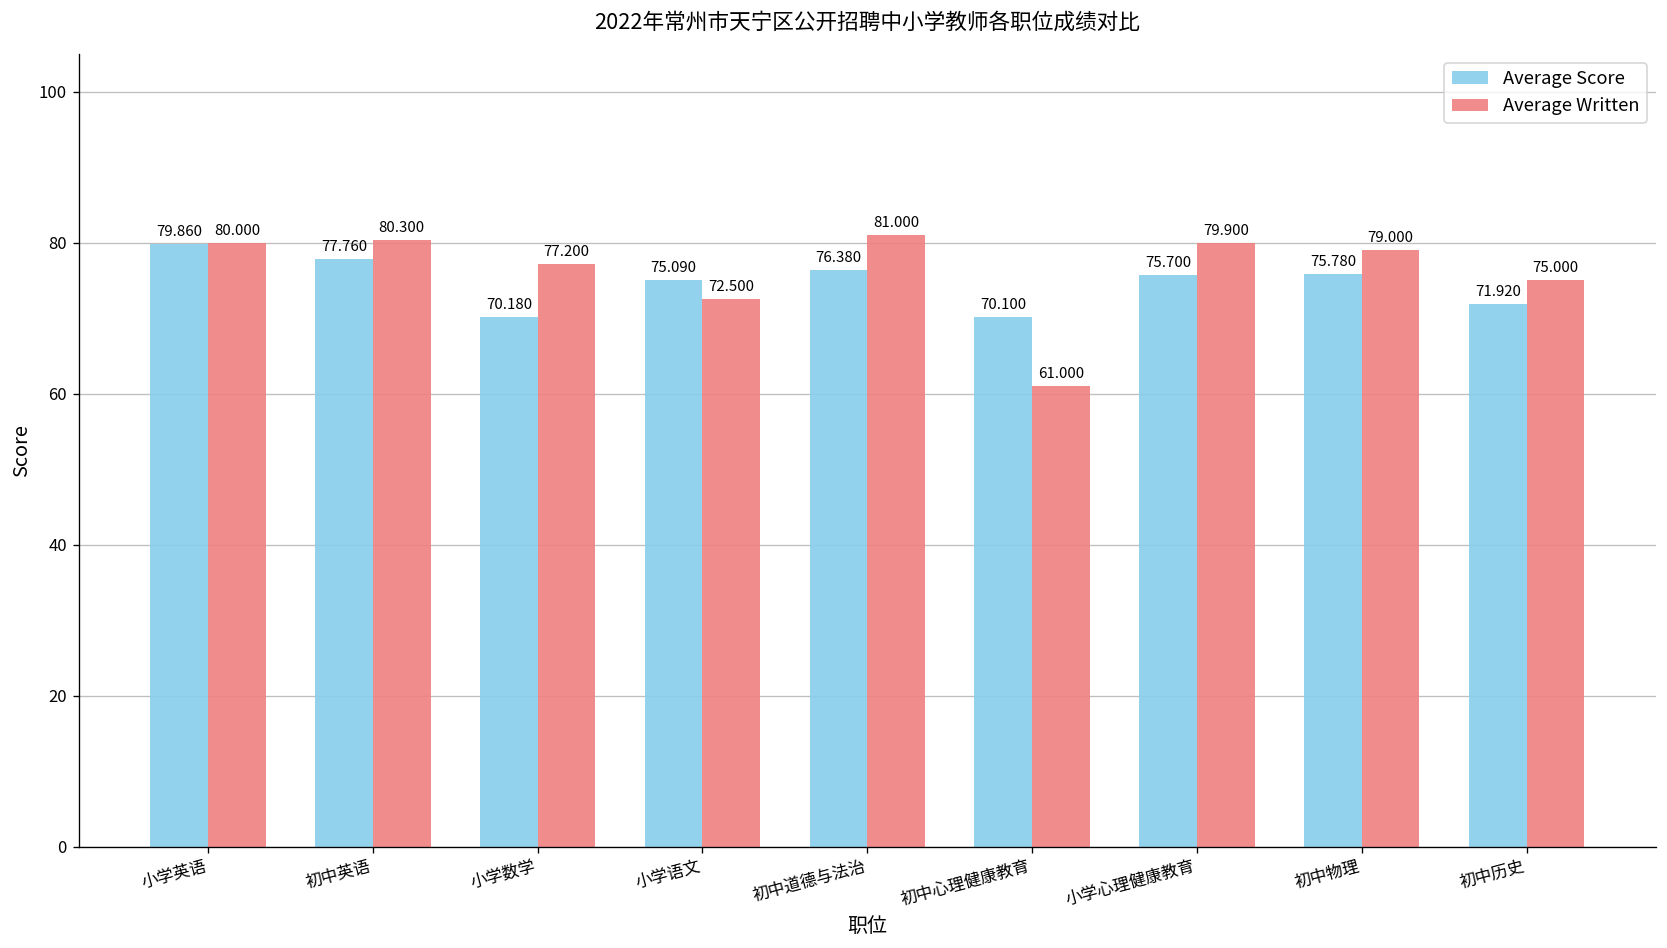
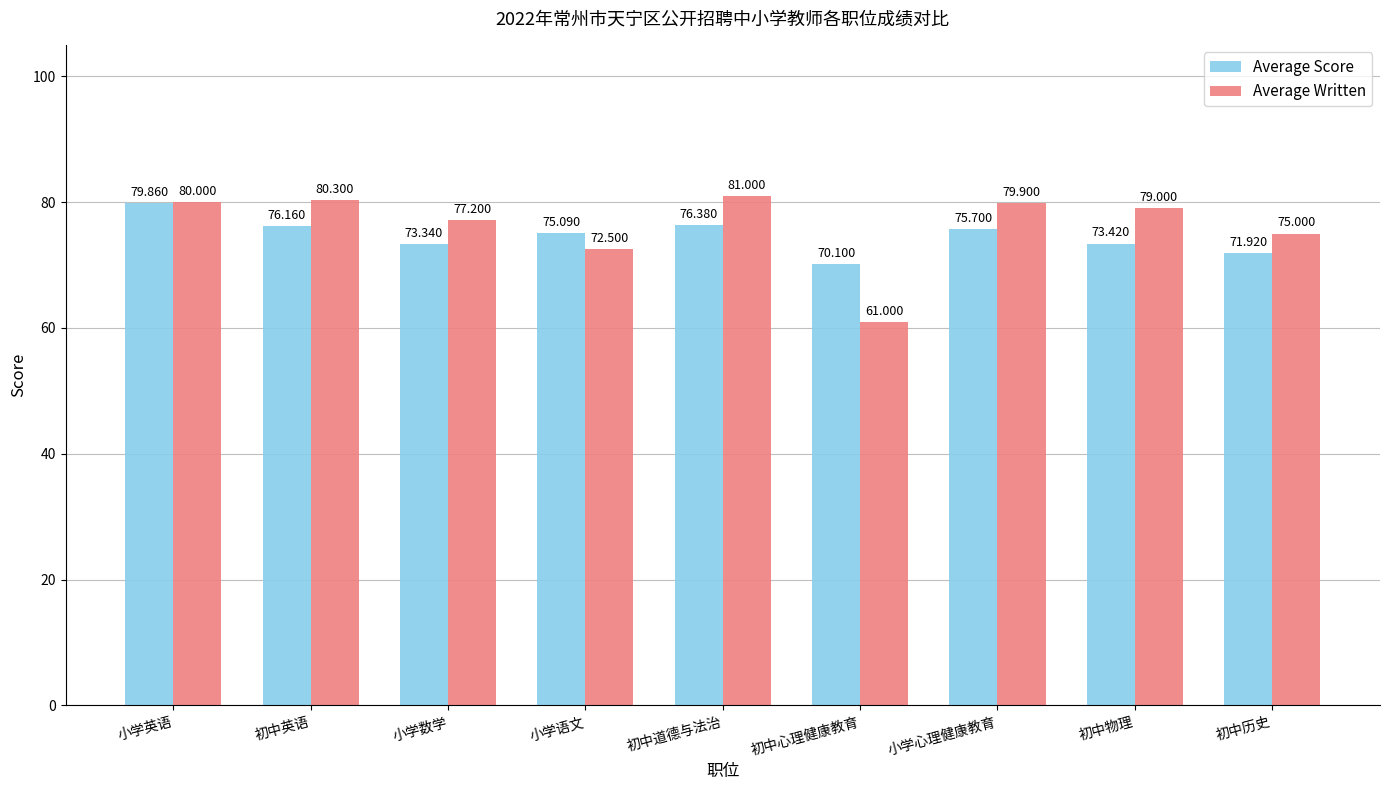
Average Score, 初中英语: 77.760 -> 76.160
Average Score, 小学数学: 70.180 -> 73.340
Average Score, 初中物理: 75.780 -> 73.420
